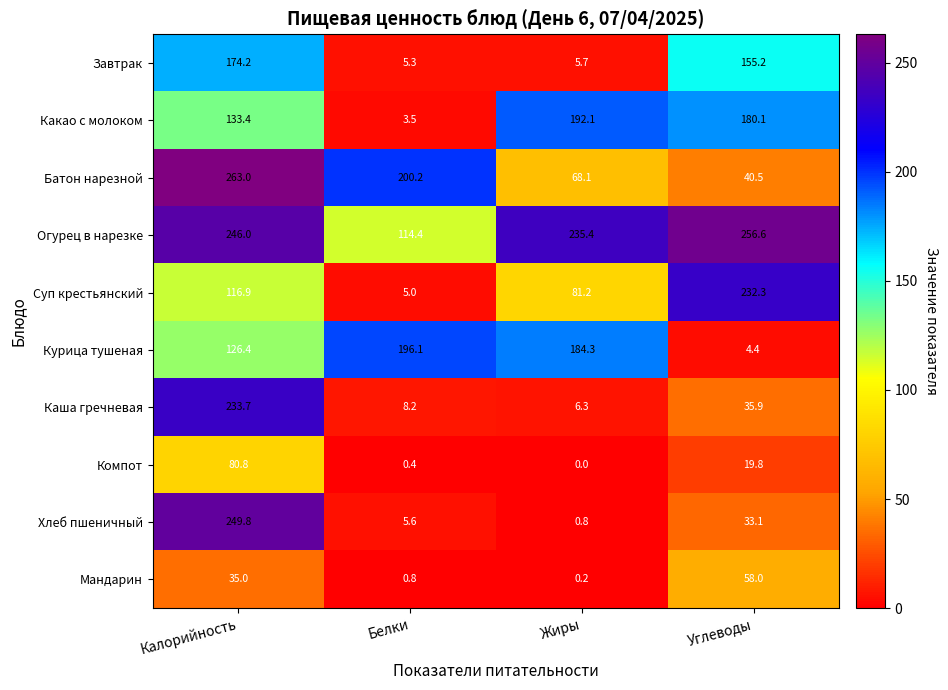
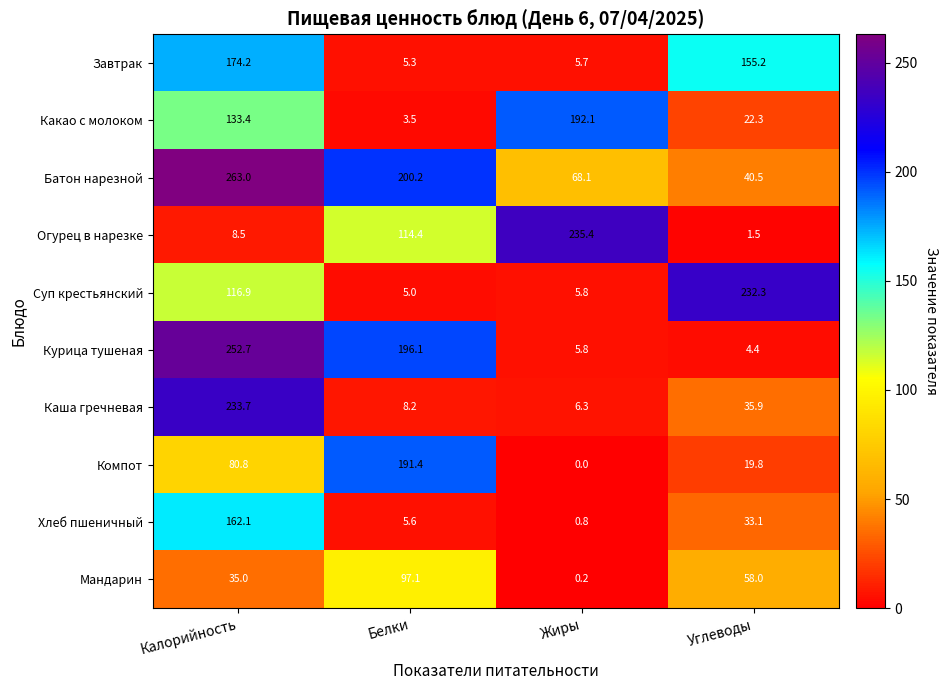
Какао с молоком, Углеводы: 180.1 -> 22.3
Огурец в нарезке, Калорийность: 246.0 -> 8.5
Огурец в нарезке, Углеводы: 256.6 -> 1.5
Суп крестьянский, Жиры: 81.2 -> 5.8
Курица тушеная, Калорийность: 126.4 -> 252.7
Курица тушеная, Жиры: 184.3 -> 5.8
Компот, Белки: 0.4 -> 191.4
Хлеб пшеничный, Калорийность: 249.8 -> 162.1
Мандарин, Белки: 0.8 -> 97.1
